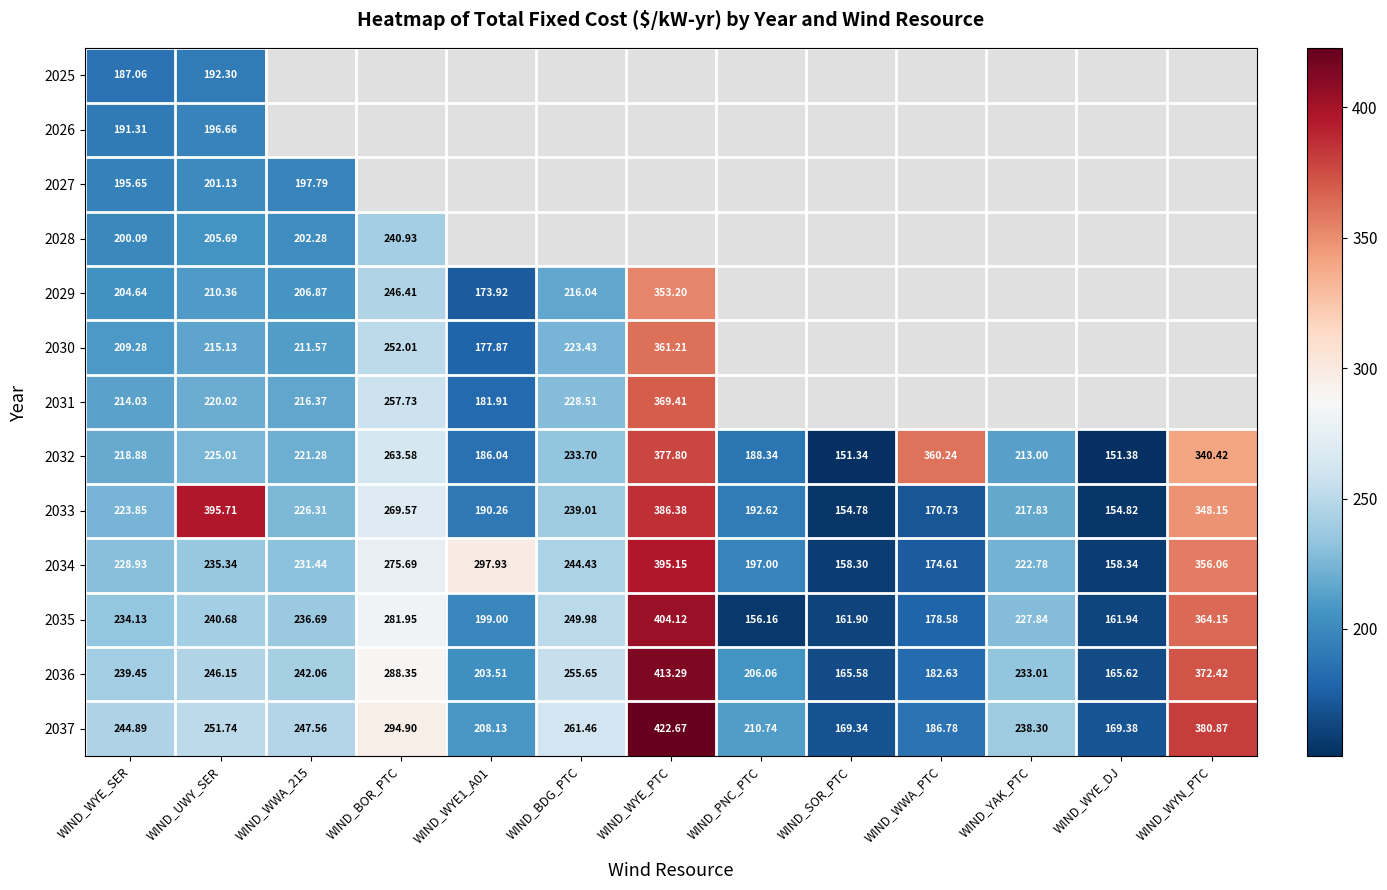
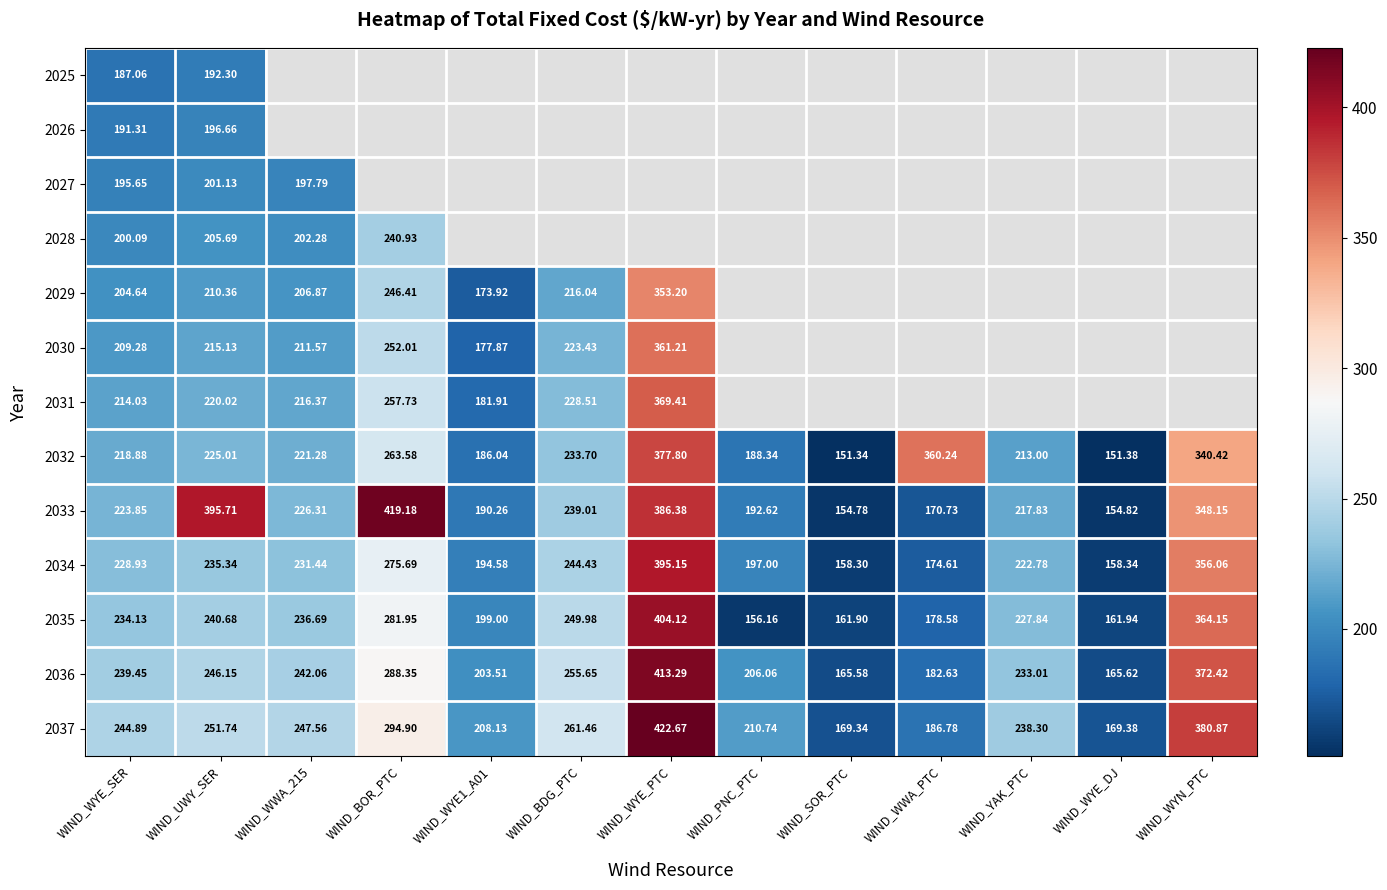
2033, WIND_BOR_PTC: 269.57 -> 419.18
2034, WIND_WYE1_A01: 297.93 -> 194.58
